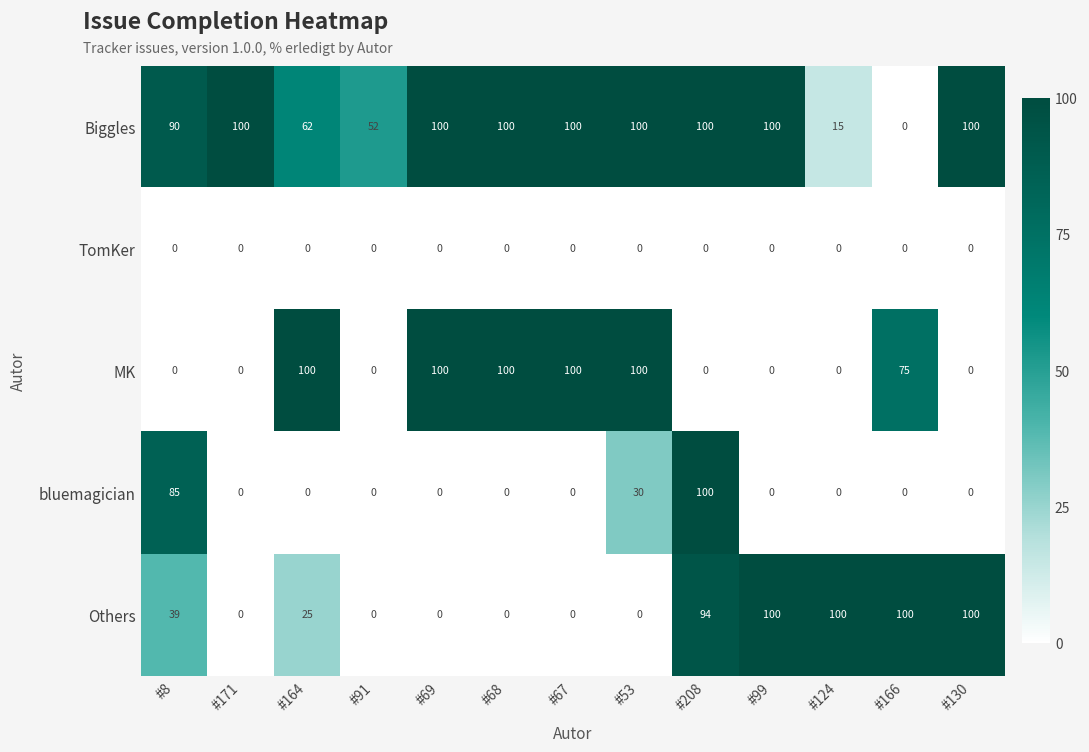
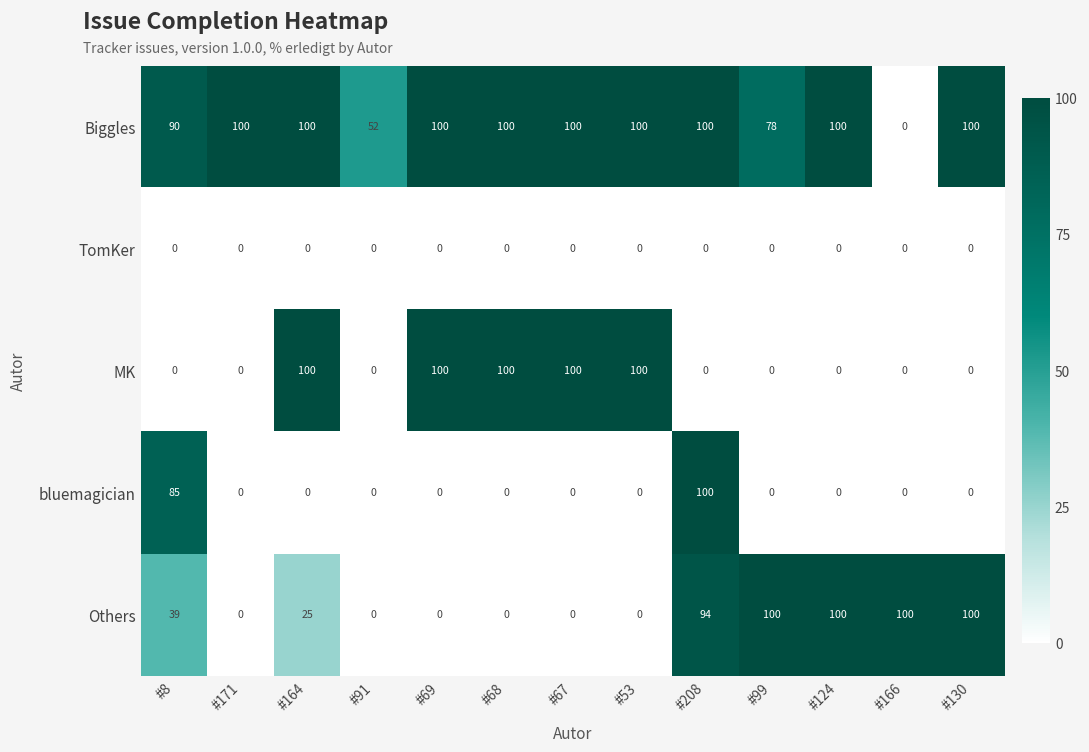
Biggles, #164: 62 -> 100
Biggles, #99: 100 -> 78
Biggles, #124: 15 -> 100
MK, #166: 75 -> 0
bluemagician, #53: 30 -> 0
